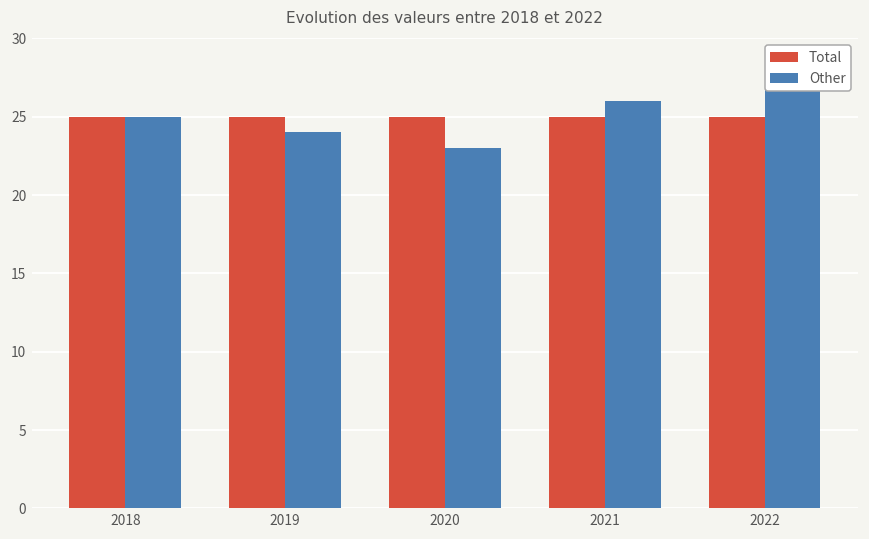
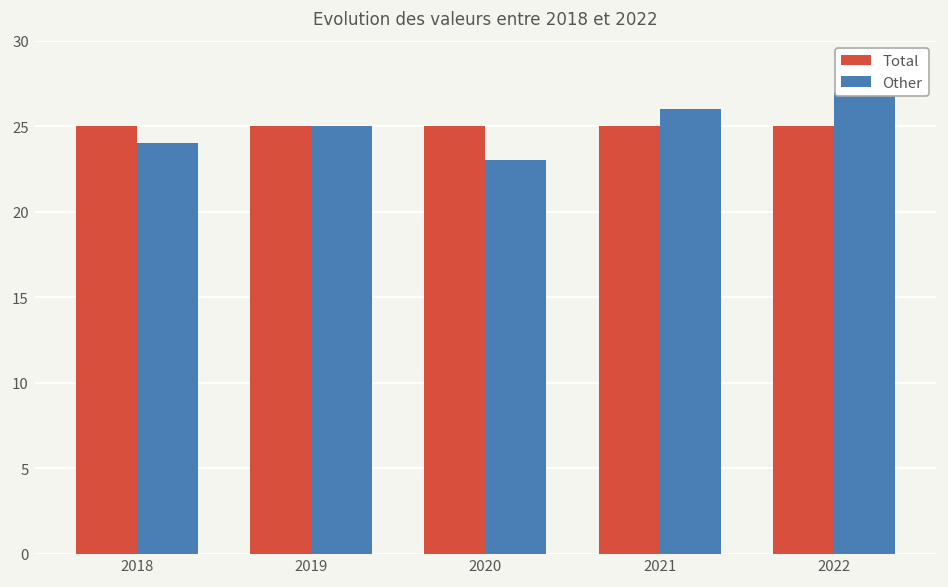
Other, 2018: 25 -> 24
Other, 2019: 24 -> 25
